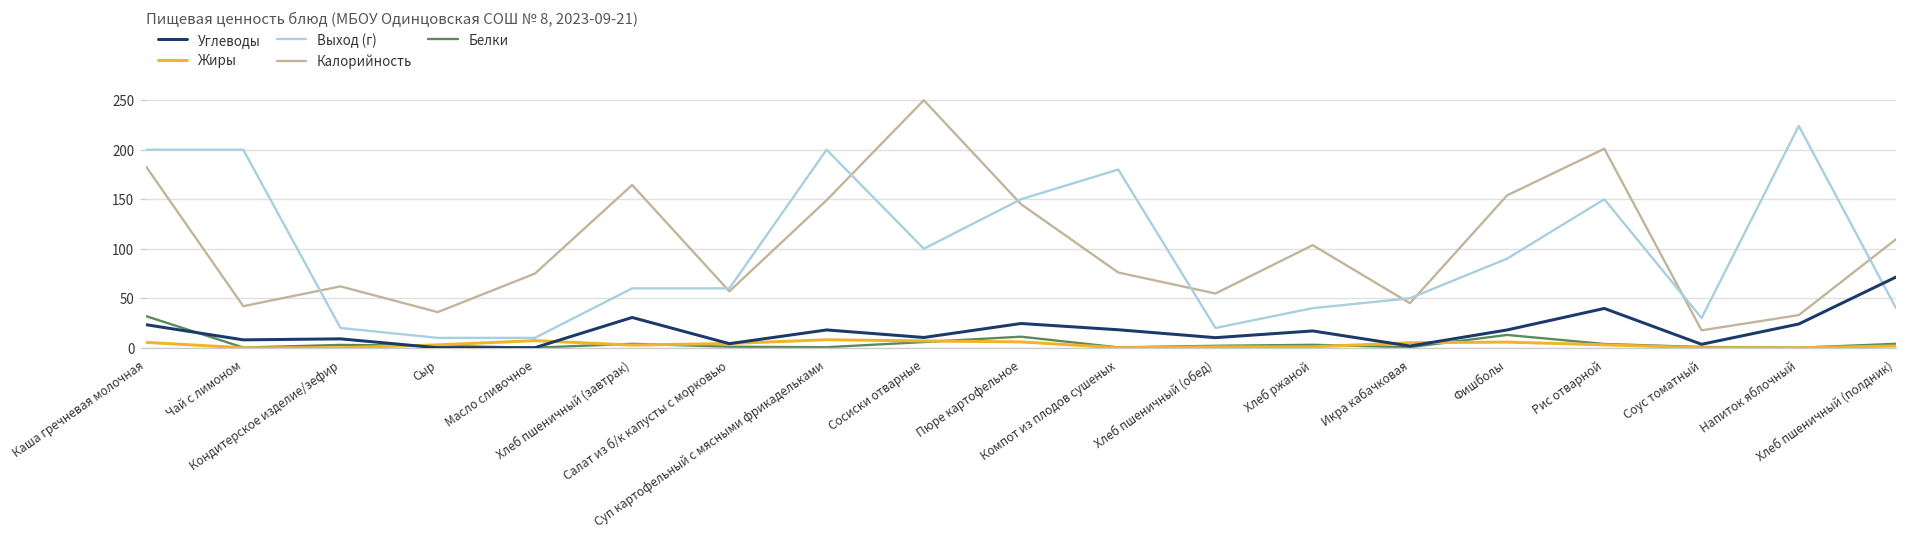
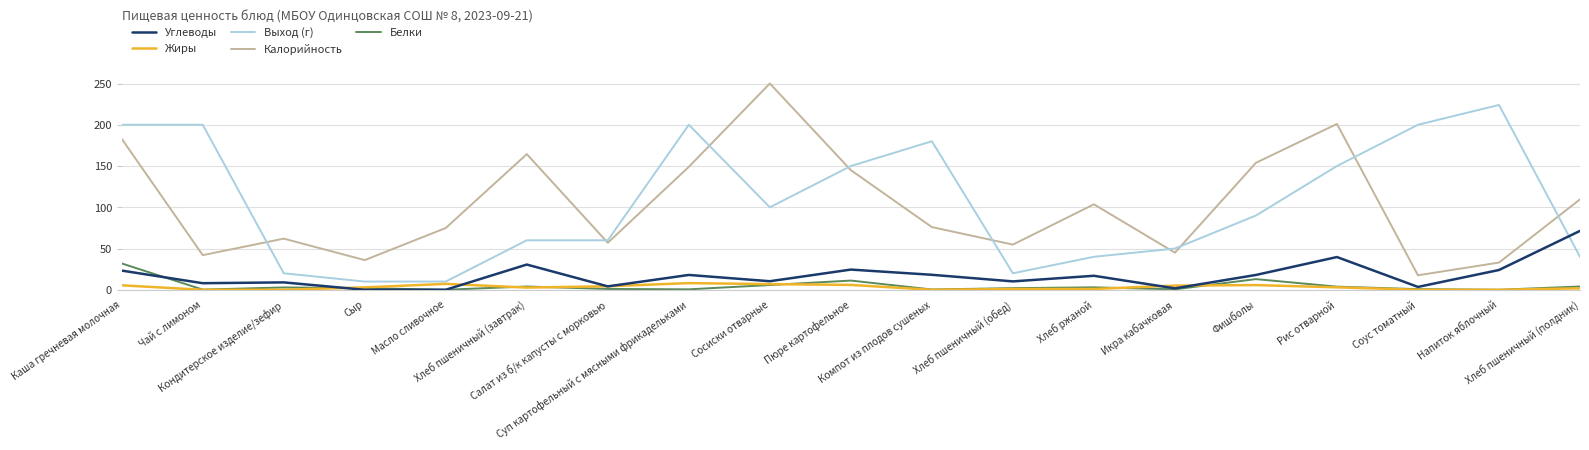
Выход (г), Соус томатный: 30 -> 200
